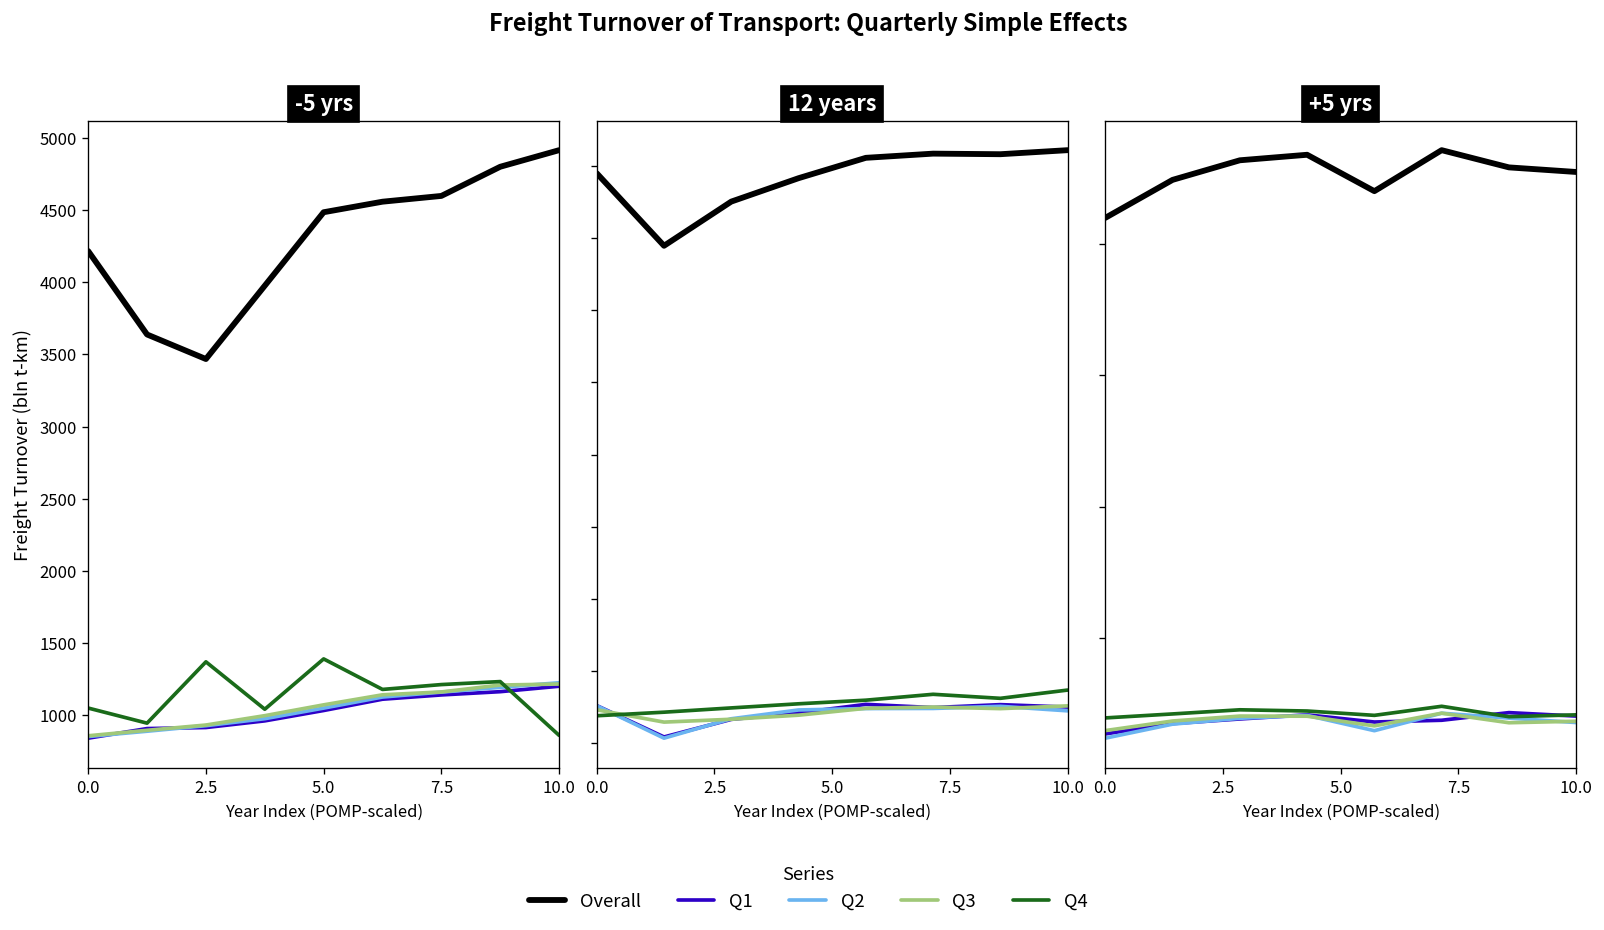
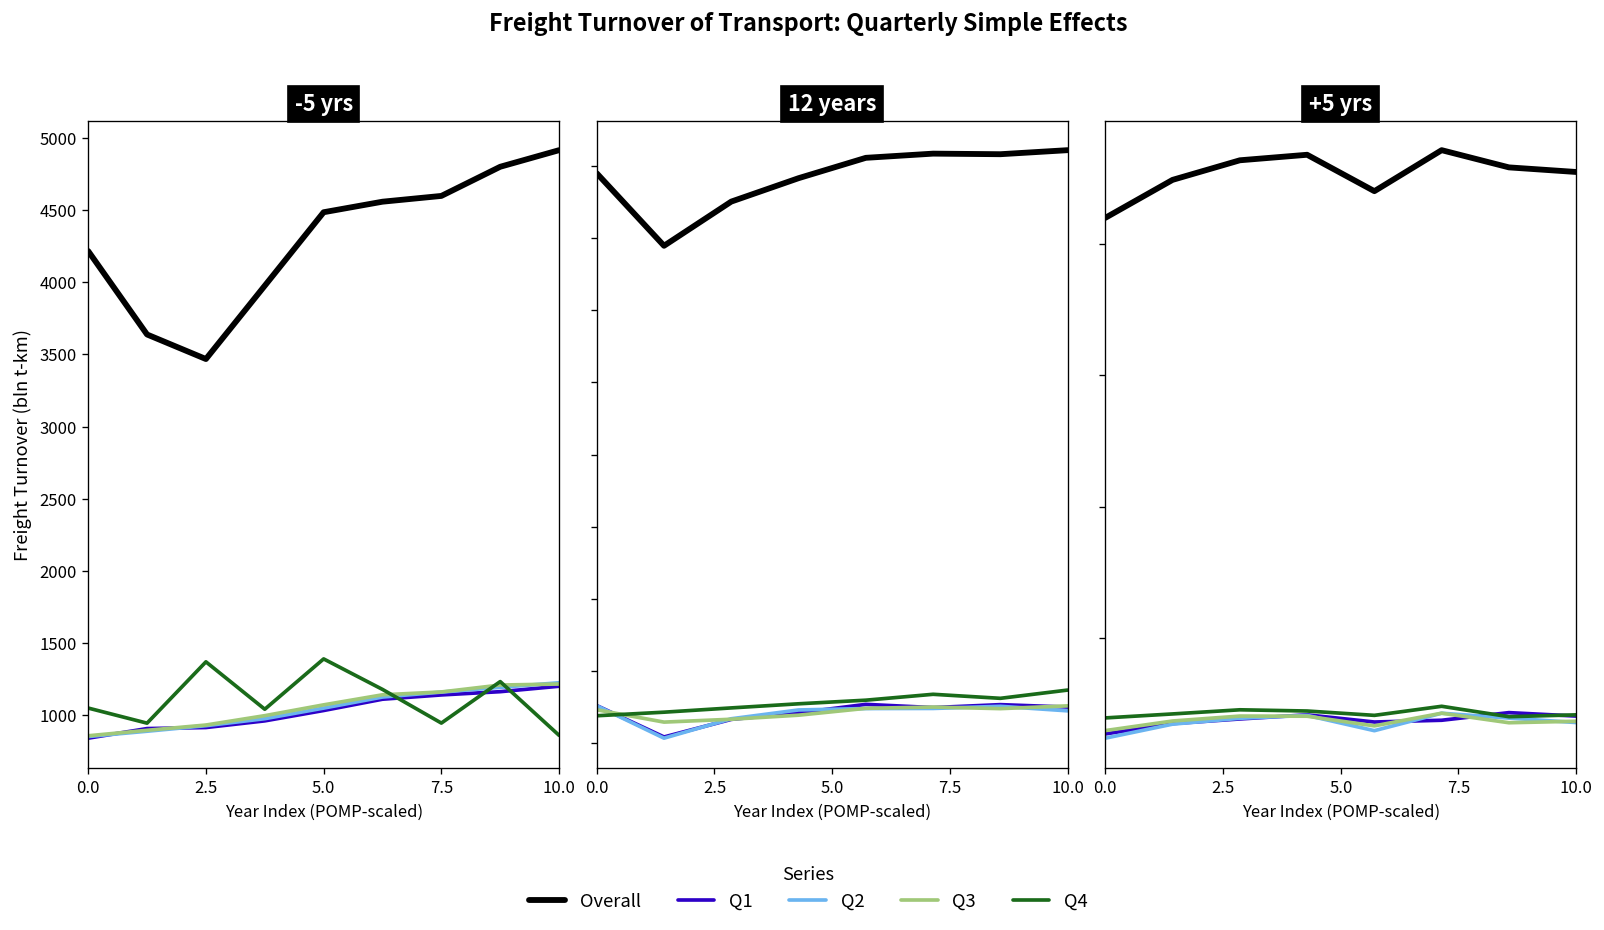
-5 yrs, Q4, 7.5: 1210 -> 950
